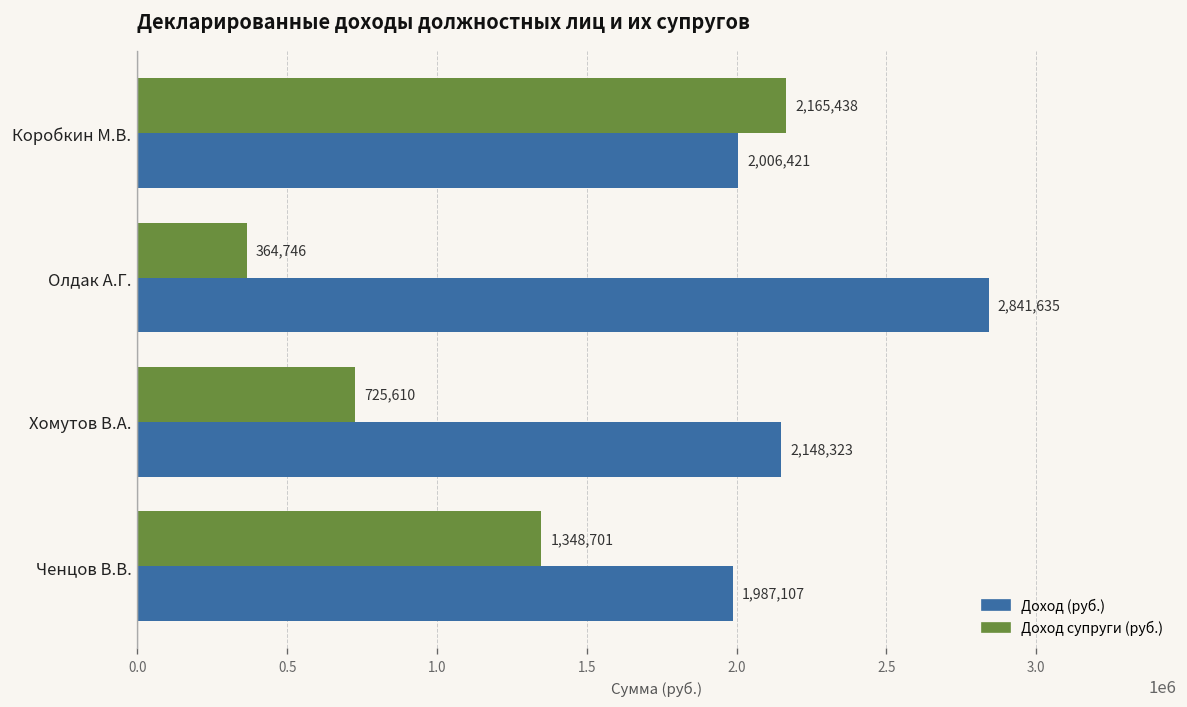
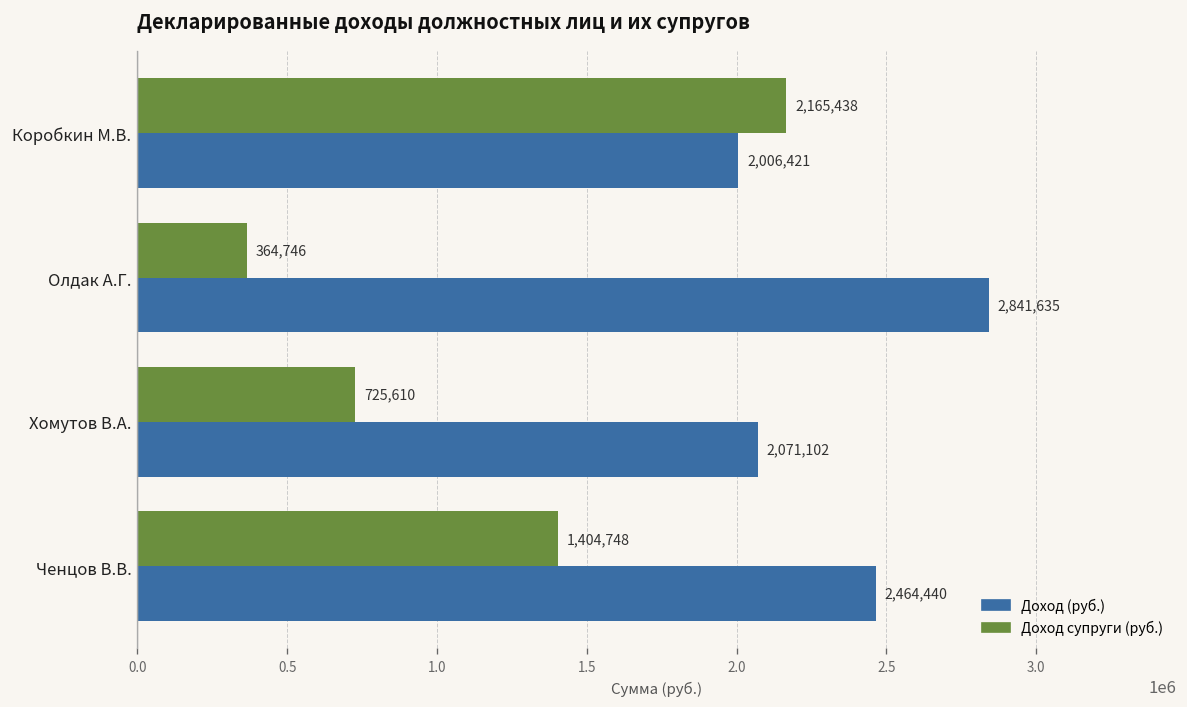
Доход (руб.), Хомутов В.А.: 2,148,323 -> 2,071,102
Доход супруги (руб.), Ченцов В.В.: 1,348,701 -> 1,404,748
Доход (руб.), Ченцов В.В.: 1,987,107 -> 2,464,440
